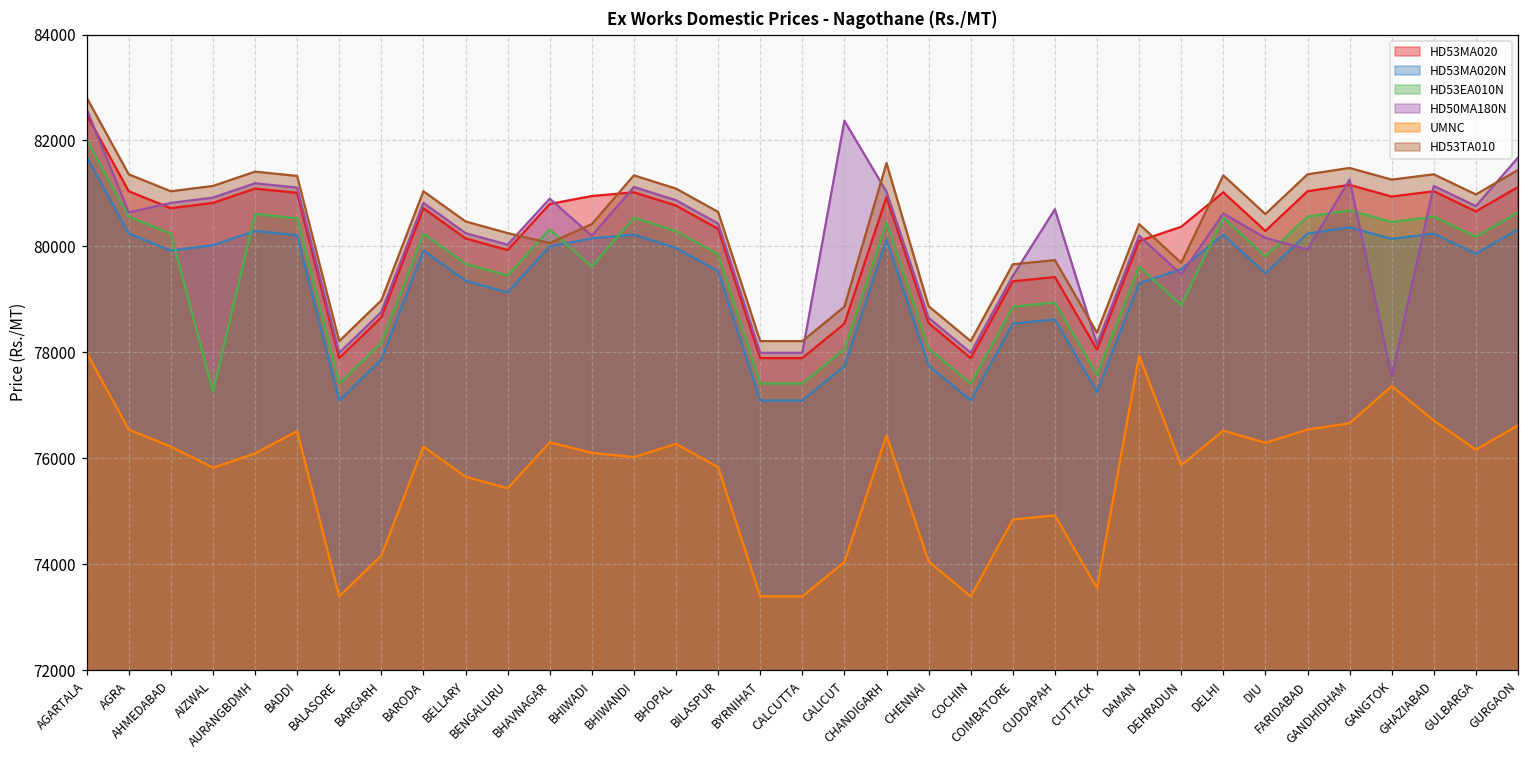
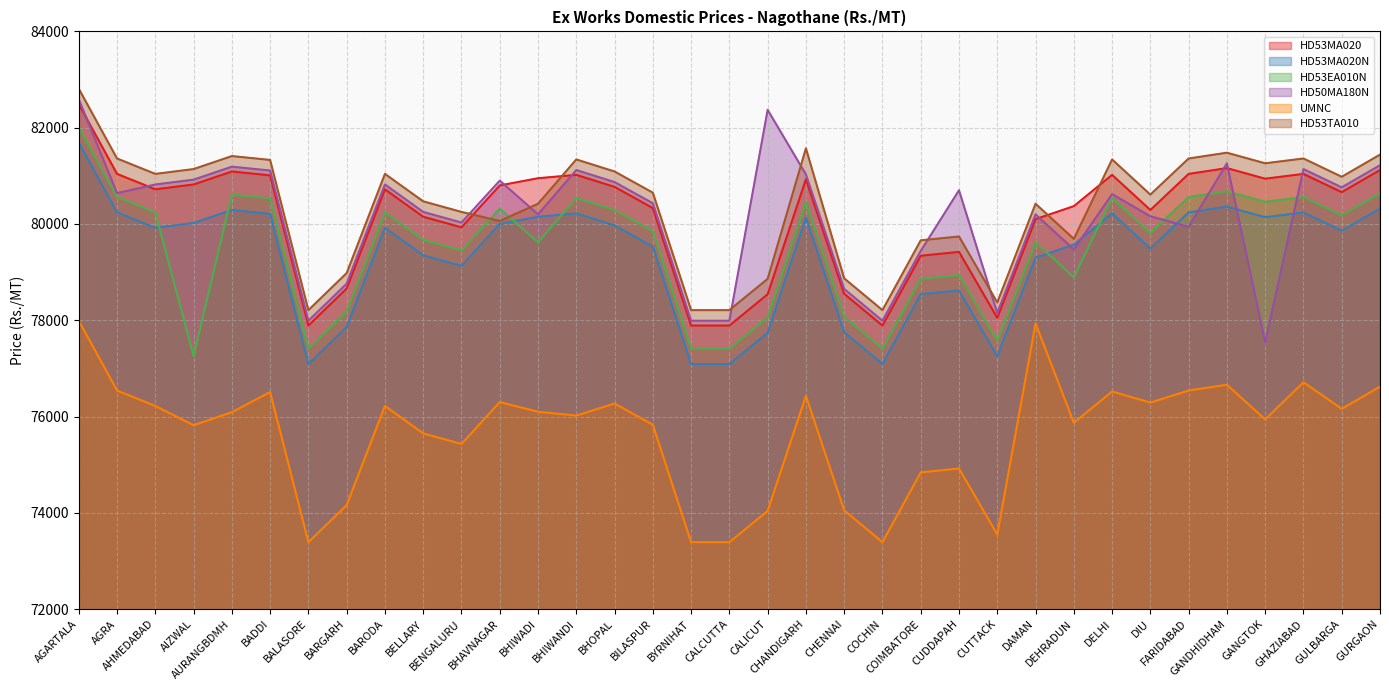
UMNC, GANGTOK: 77400 -> 75900
HD50MA180N, GURGAON: 81700 -> 81200
